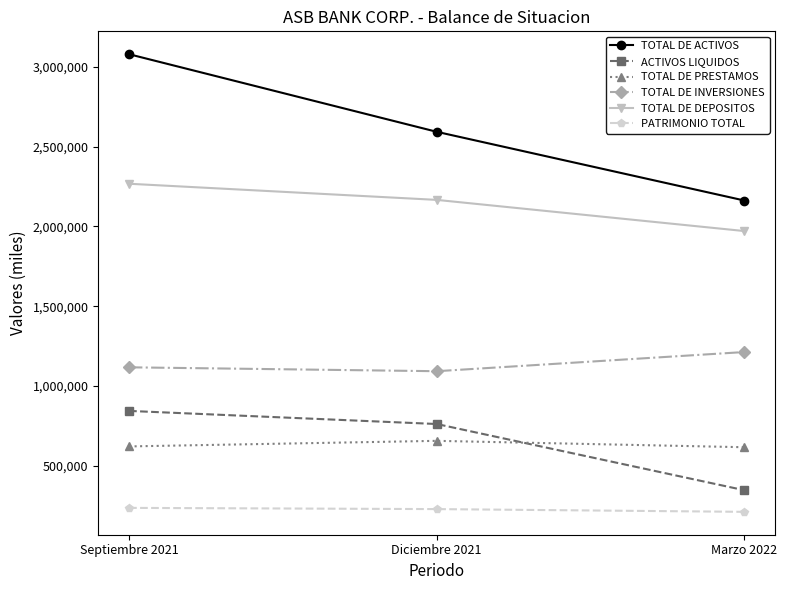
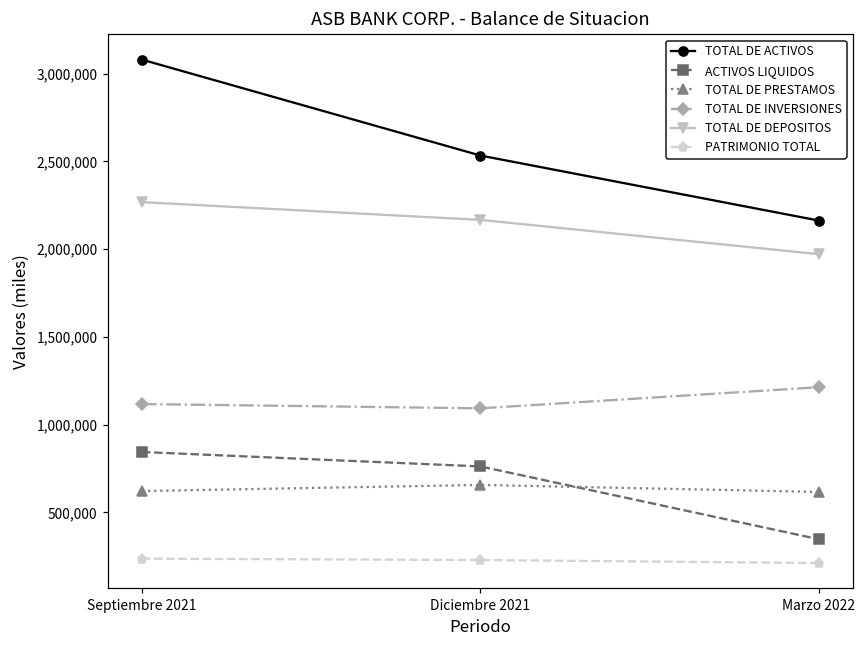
TOTAL DE ACTIVOS, Diciembre 2021: 2,590,000 -> 2,530,000
